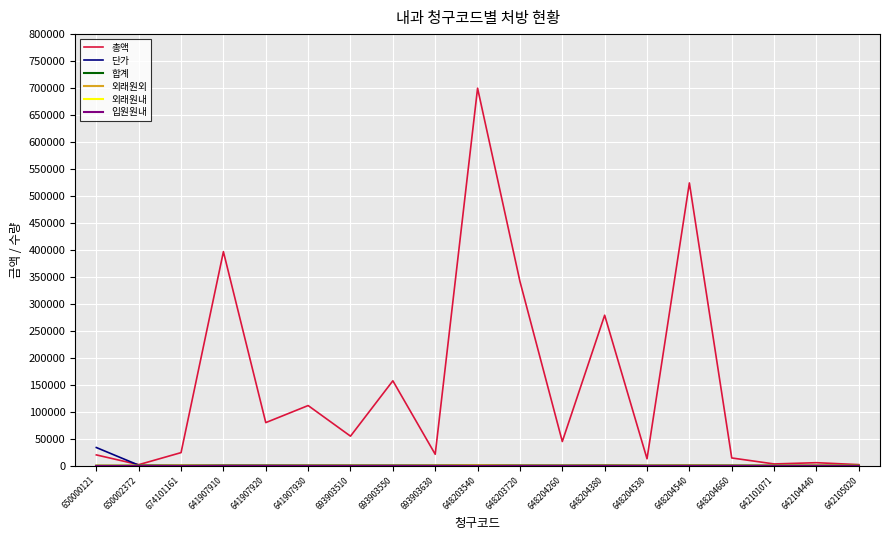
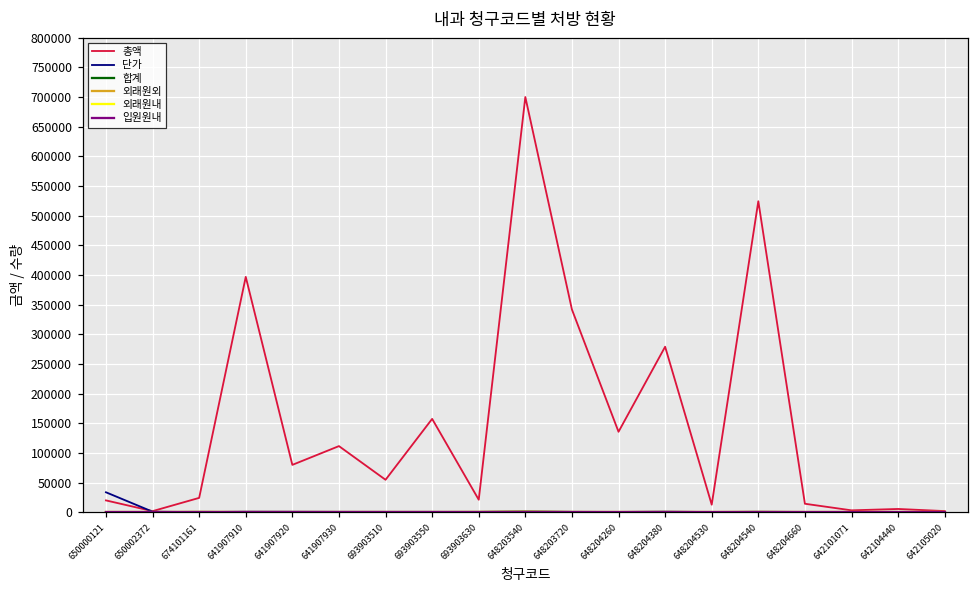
총액, 648204260: 40000 -> 140000
